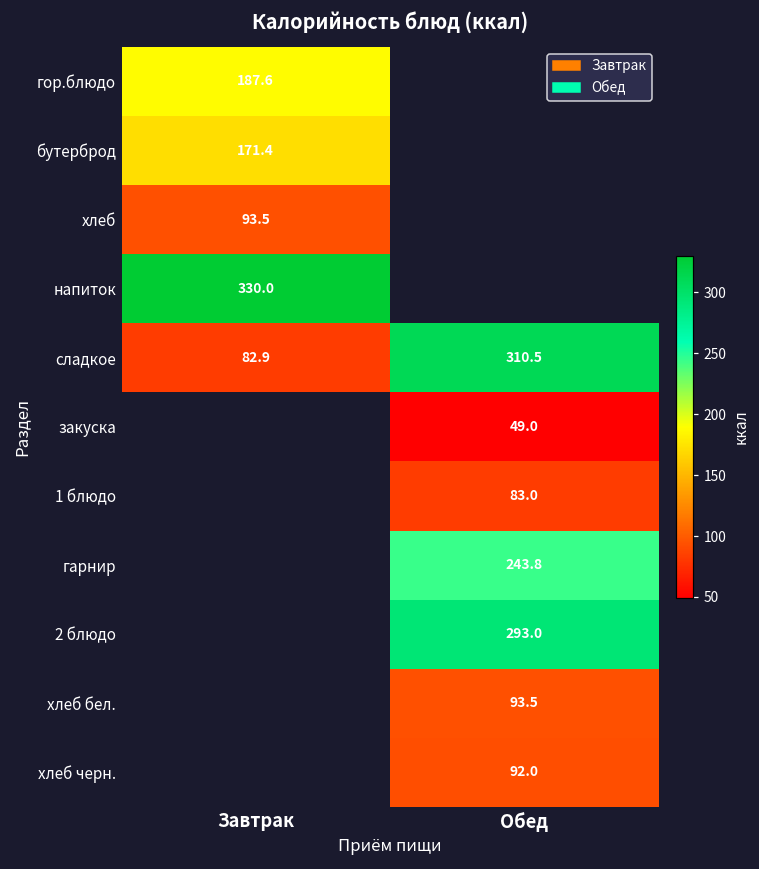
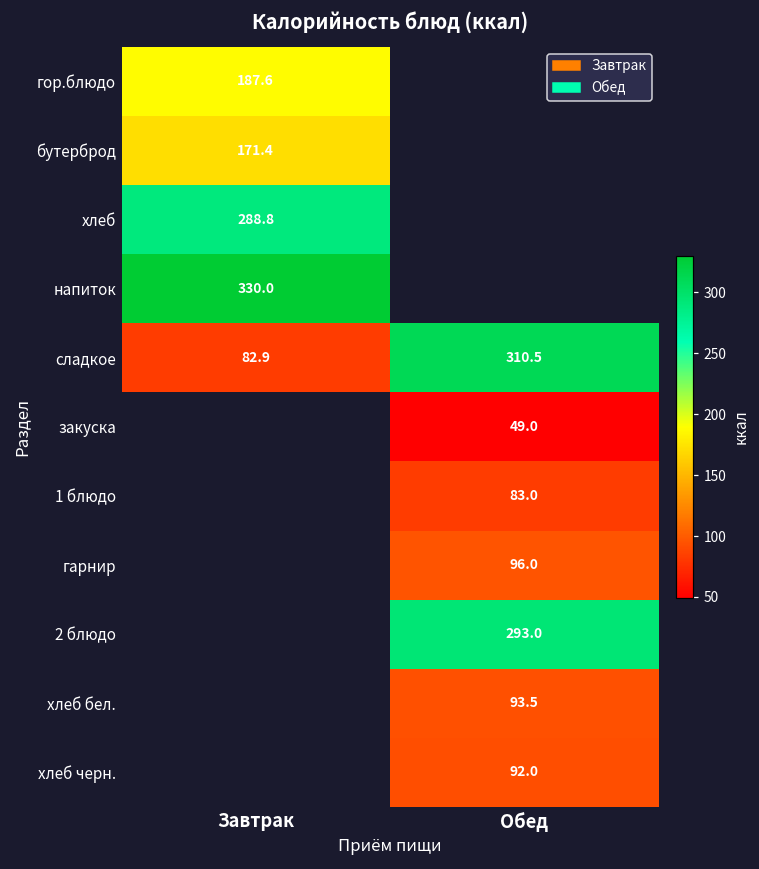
хлеб, Завтрак: 93.5 -> 288.8
гарнир, Обед: 243.8 -> 96.0
